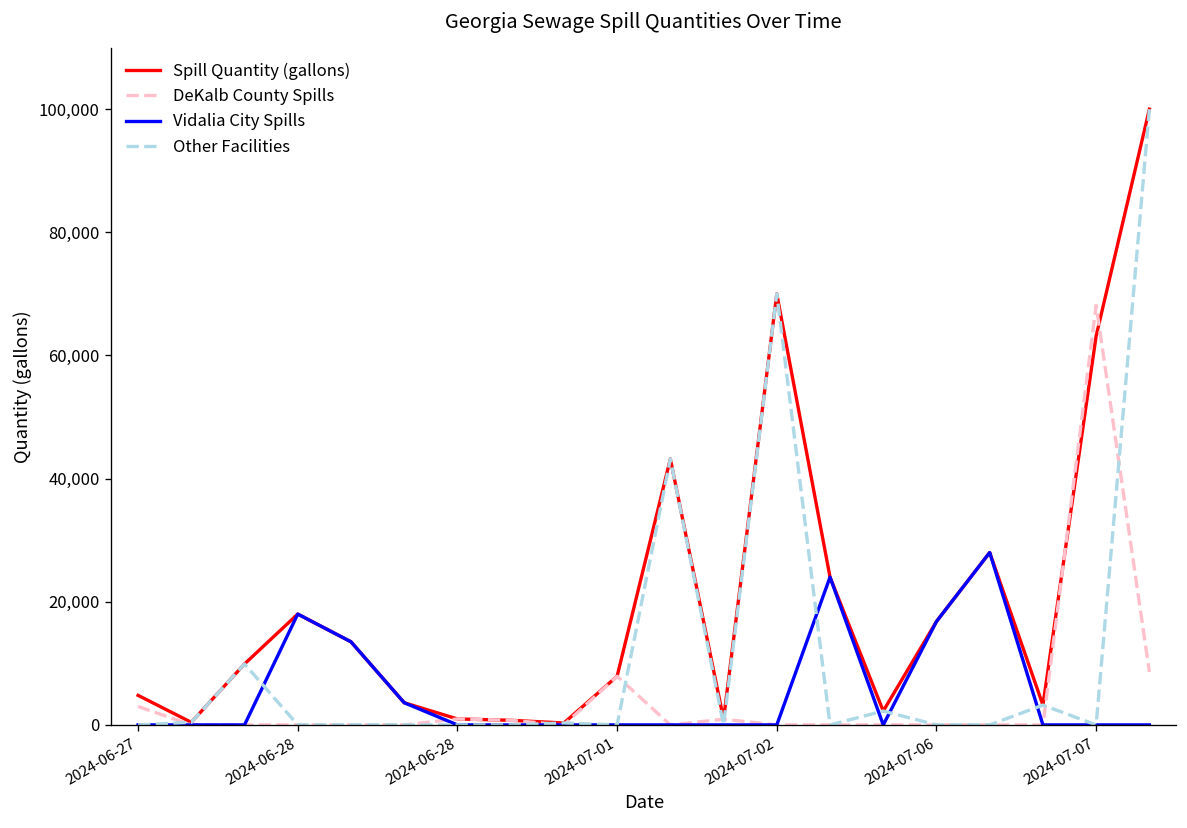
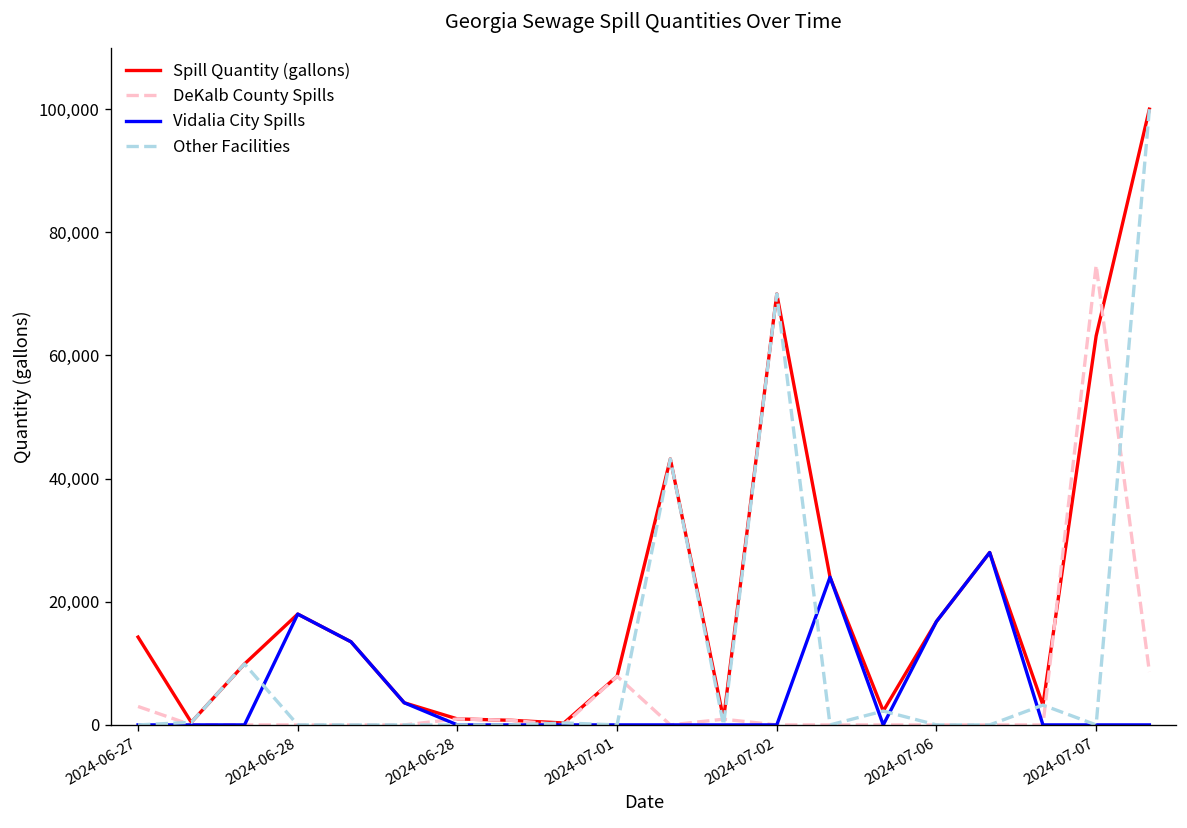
Spill Quantity (gallons), 2024-06-27: 5,000 -> 14,000
DeKalb County Spills, 2024-07-07: 68,000 -> 75,000
